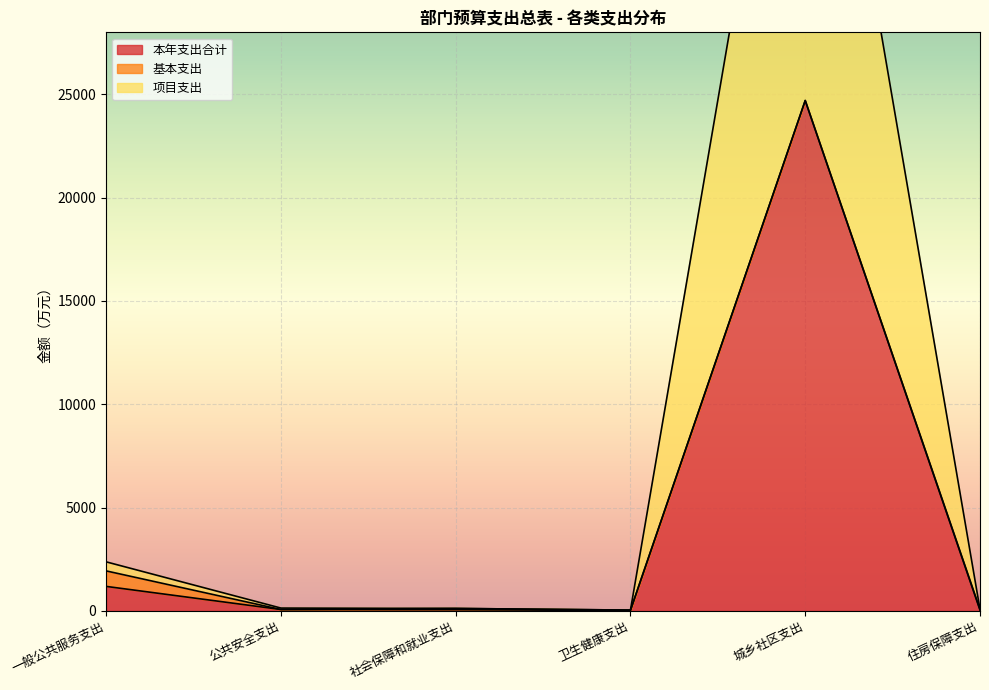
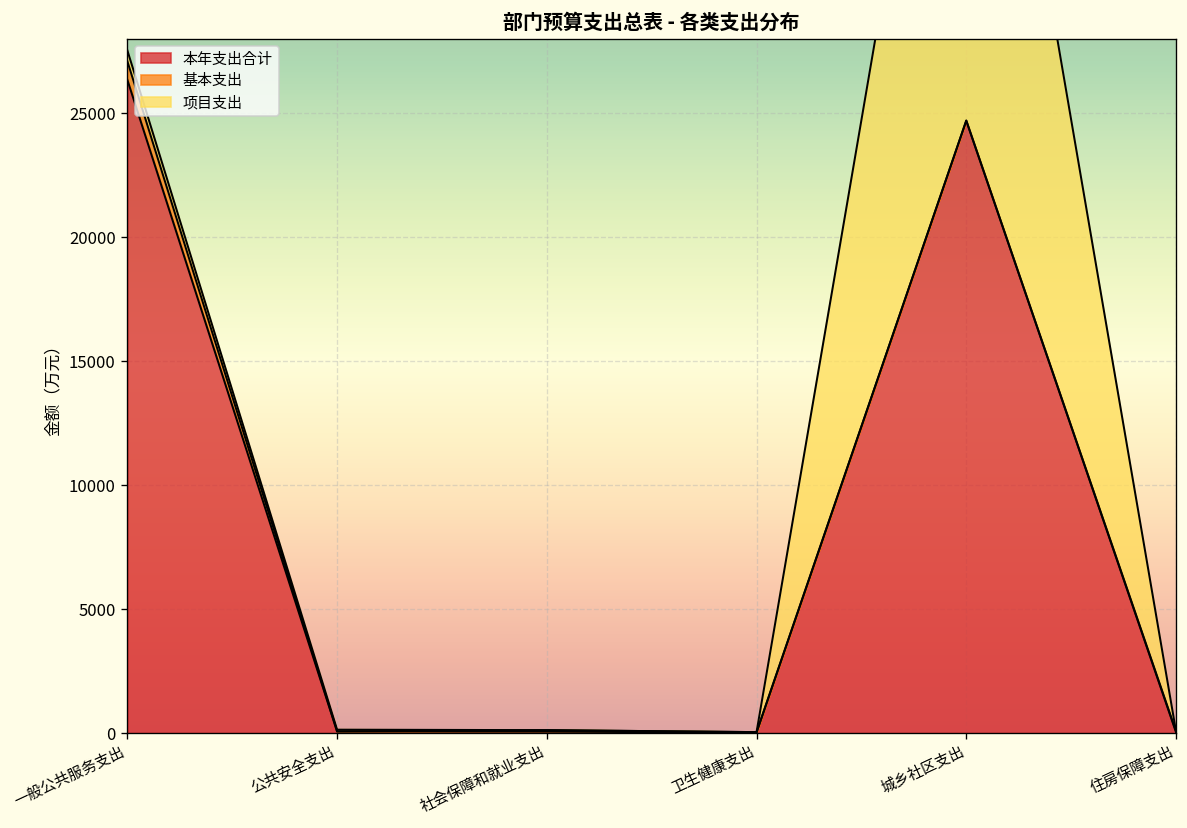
本年支出合计, 一般公共服务支出: 1200 -> 26300
